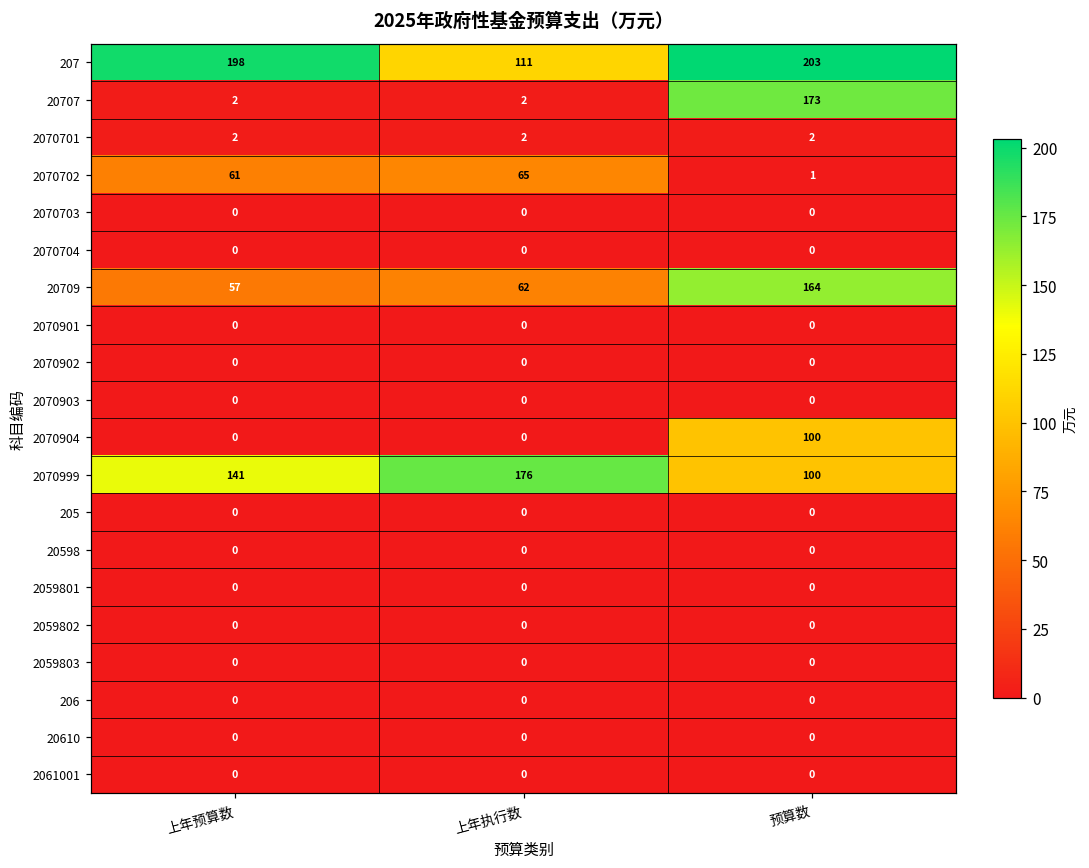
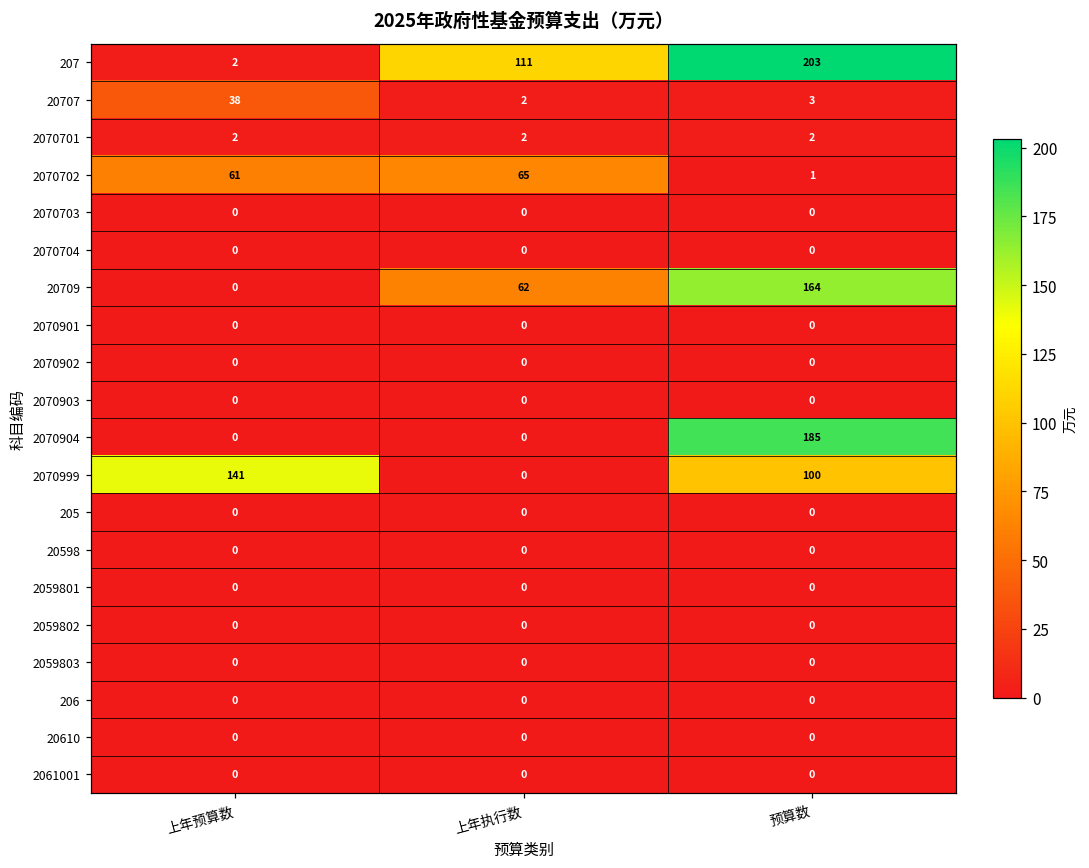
207, 上年预算数: 198 -> 2
20707, 上年预算数: 2 -> 38
20707, 预算数: 173 -> 3
20709, 上年预算数: 57 -> 0
2070904, 预算数: 100 -> 185
2070999, 上年执行数: 176 -> 0
